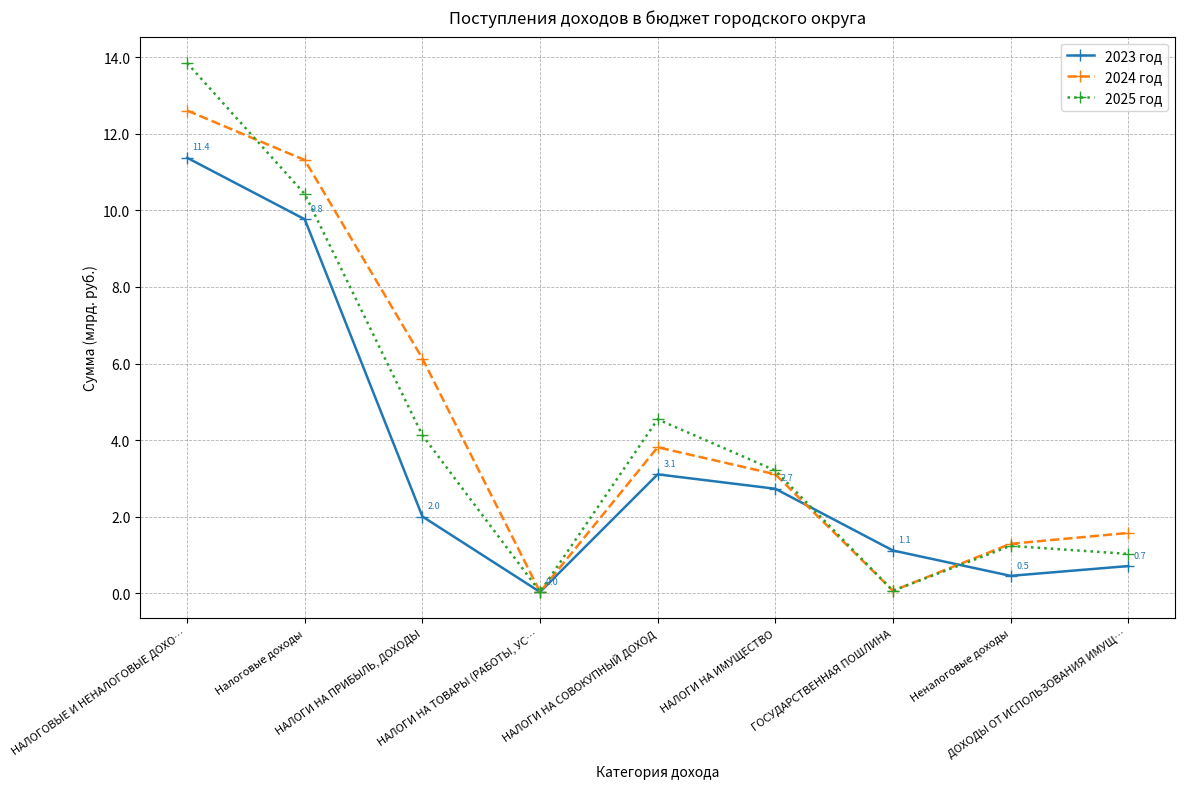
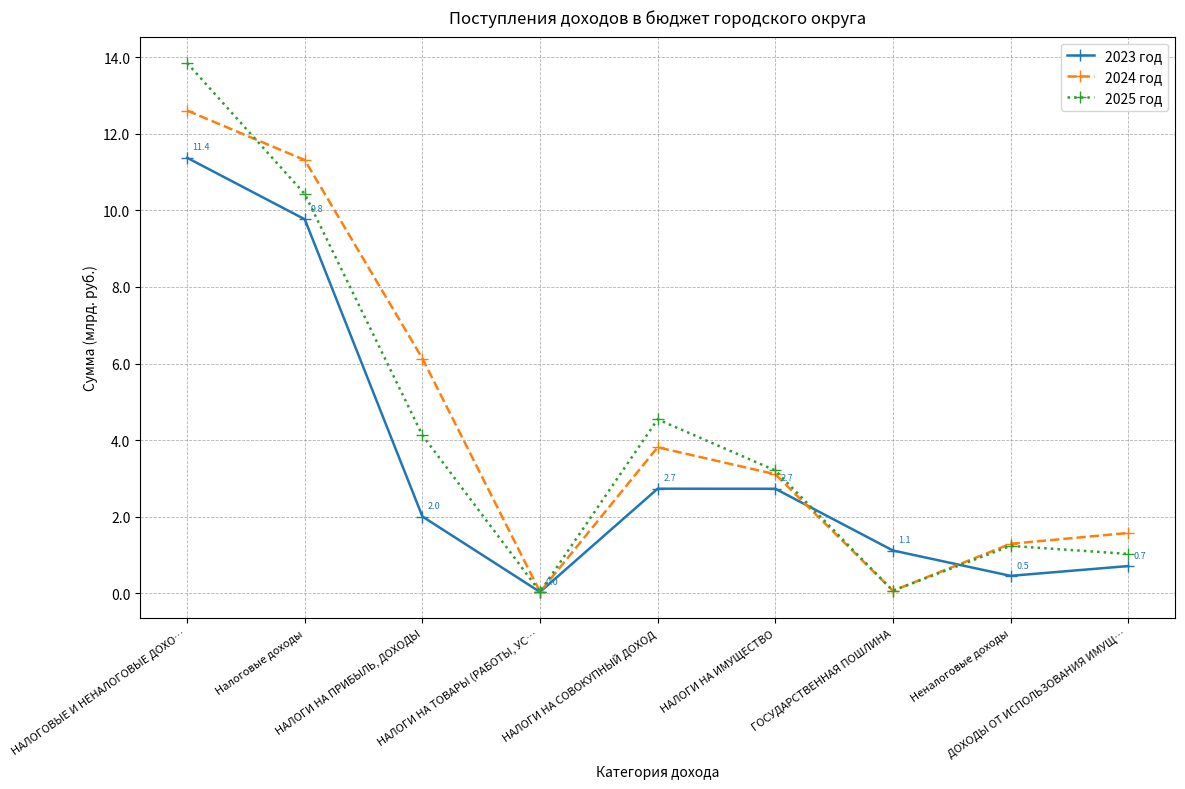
2023 год, НАЛОГИ НА СОВОКУПНЫЙ ДОХОД: 3.1 -> 2.7
